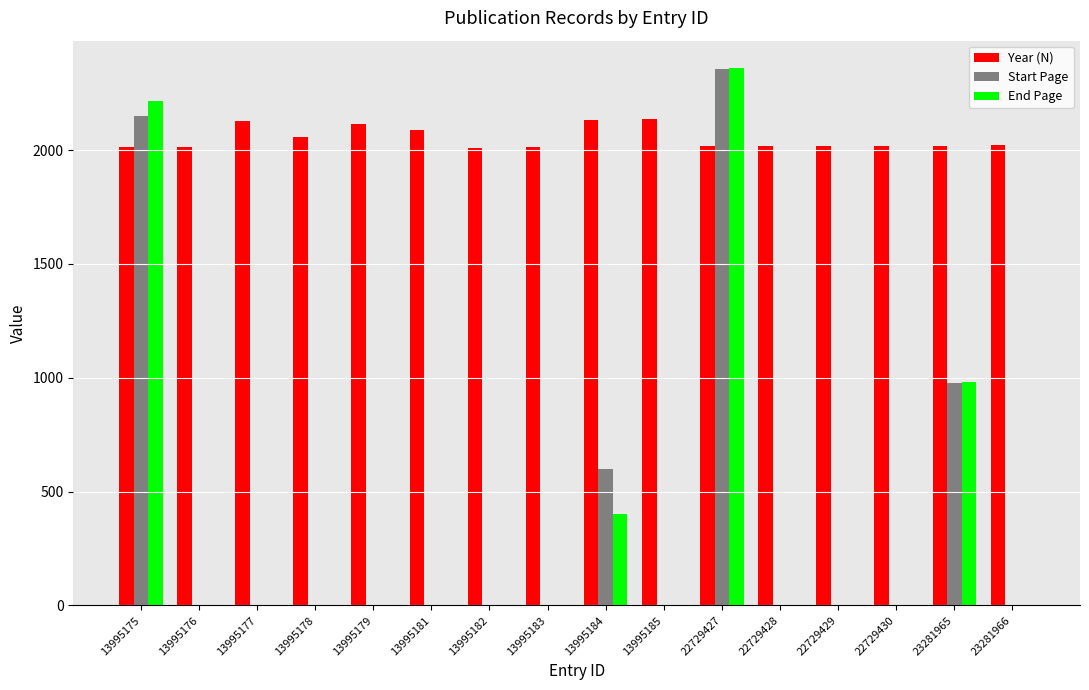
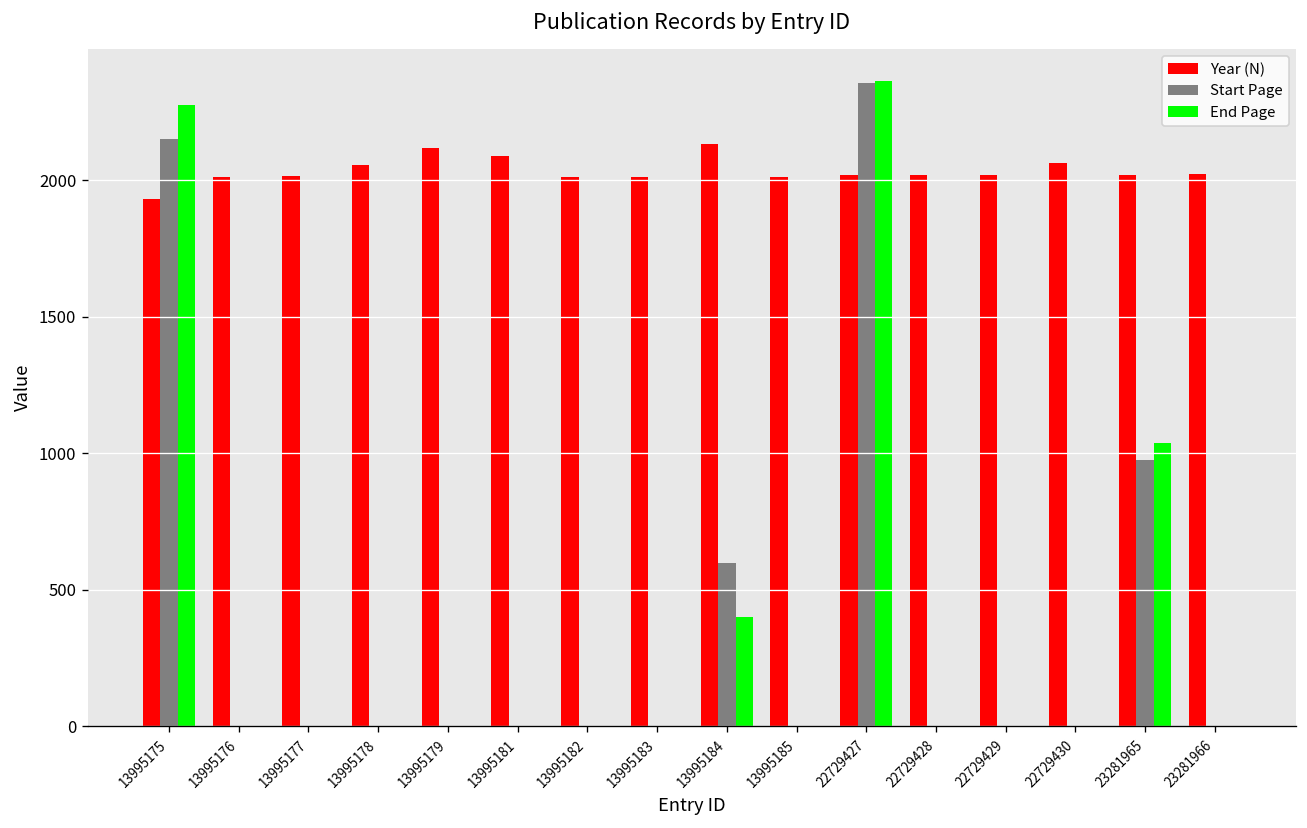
Year (N), 13995175: 2010 -> 1930
End Page, 13995175: 2220 -> 2270
Year (N), 13995177: 2130 -> 2010
Year (N), 13995185: 2140 -> 2010
Year (N), 22729430: 2020 -> 2060
End Page, 23281965: 980 -> 1040
